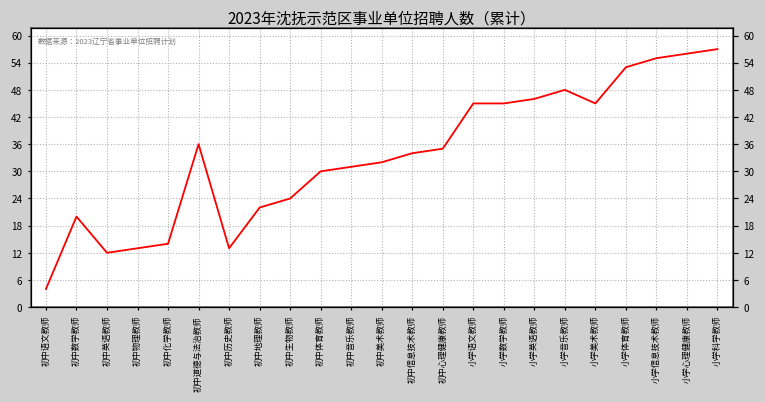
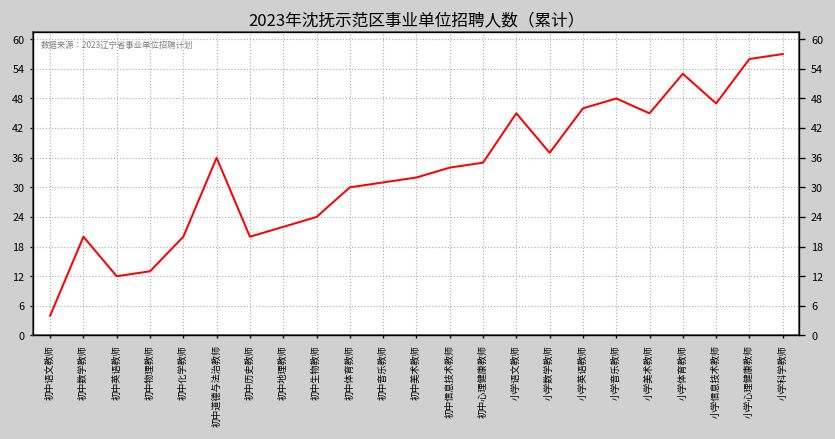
初中化学教师: 14 -> 20
初中历史教师: 13 -> 20
小学数学教师: 45 -> 37
小学信息技术教师: 55 -> 47
